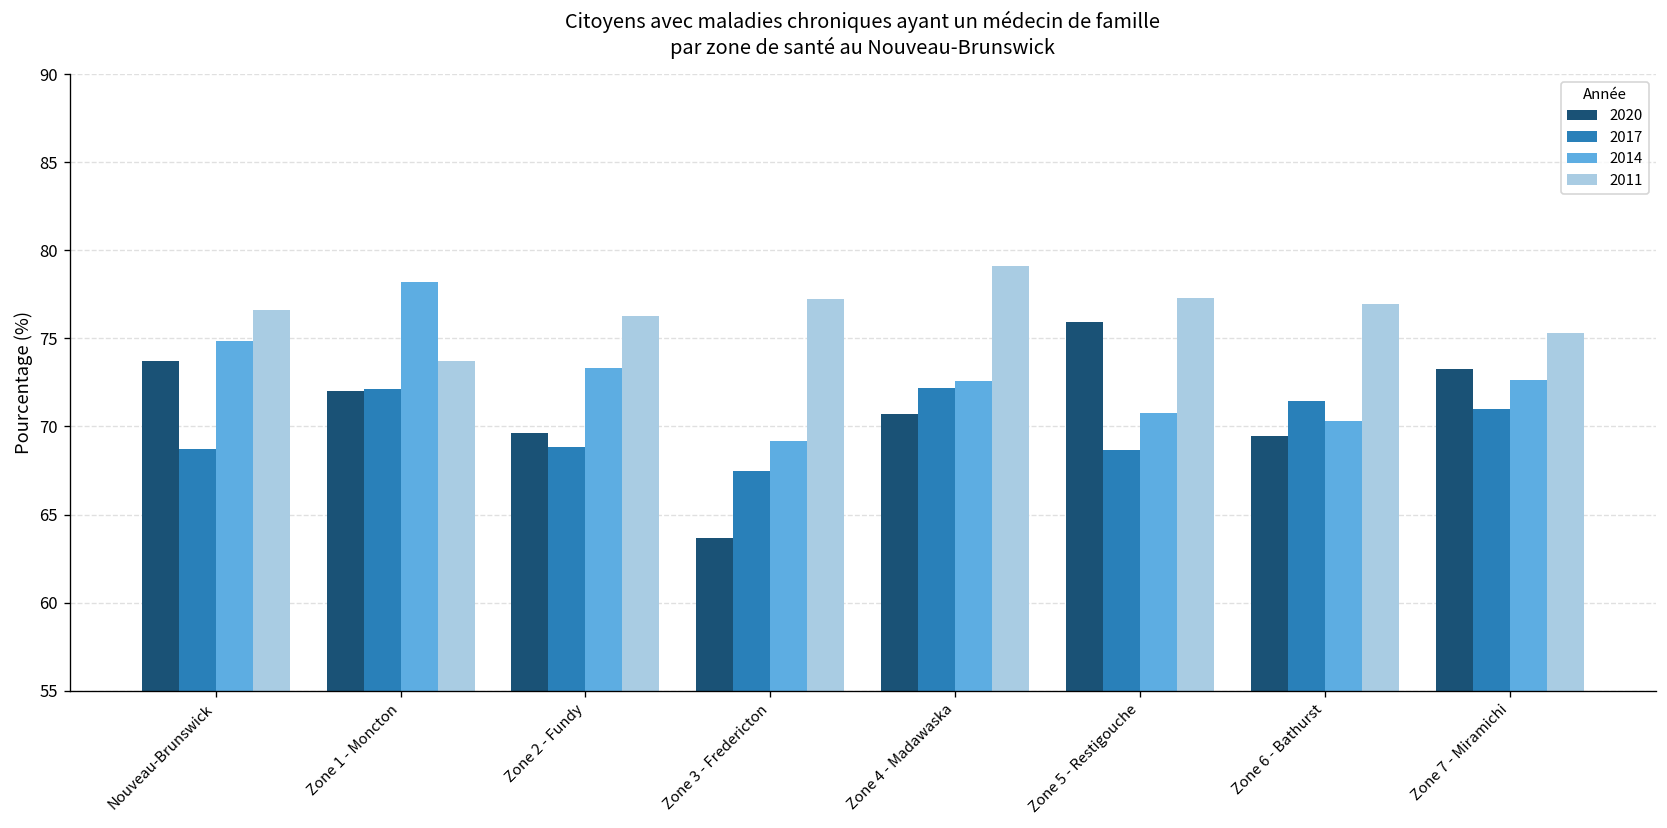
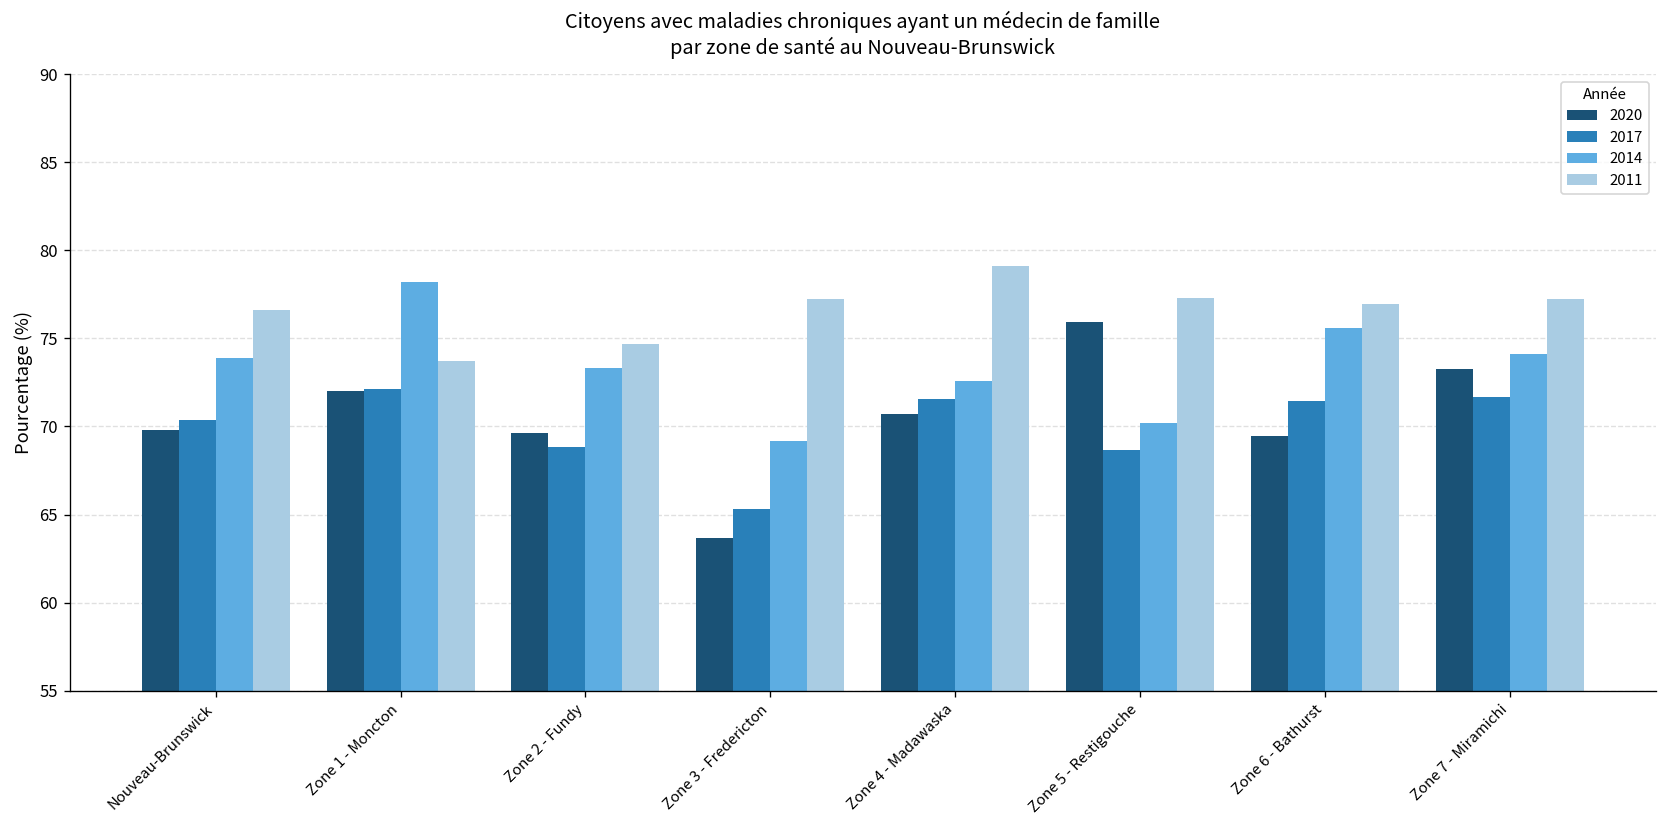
2020, Nouveau-Brunswick: 73.7 -> 69.8
2017, Nouveau-Brunswick: 68.7 -> 70.4
2014, Nouveau-Brunswick: 74.8 -> 73.9
2011, Zone 2 - Fundy: 76.3 -> 74.7
2017, Zone 3 - Fredericton: 67.5 -> 65.3
2017, Zone 4 - Madawaska: 72.2 -> 71.6
2014, Zone 5 - Restigouche: 70.8 -> 70.2
2014, Zone 6 - Bathurst: 70.3 -> 75.6
2017, Zone 7 - Miramichi: 71.0 -> 71.7
2014, Zone 7 - Miramichi: 72.7 -> 74.1
2011, Zone 7 - Miramichi: 75.3 -> 77.3
